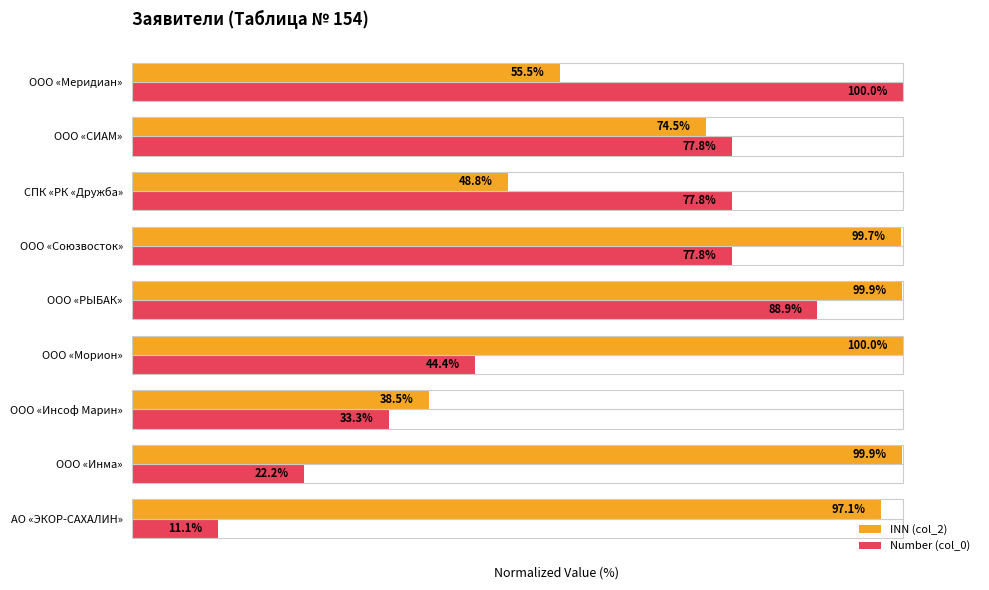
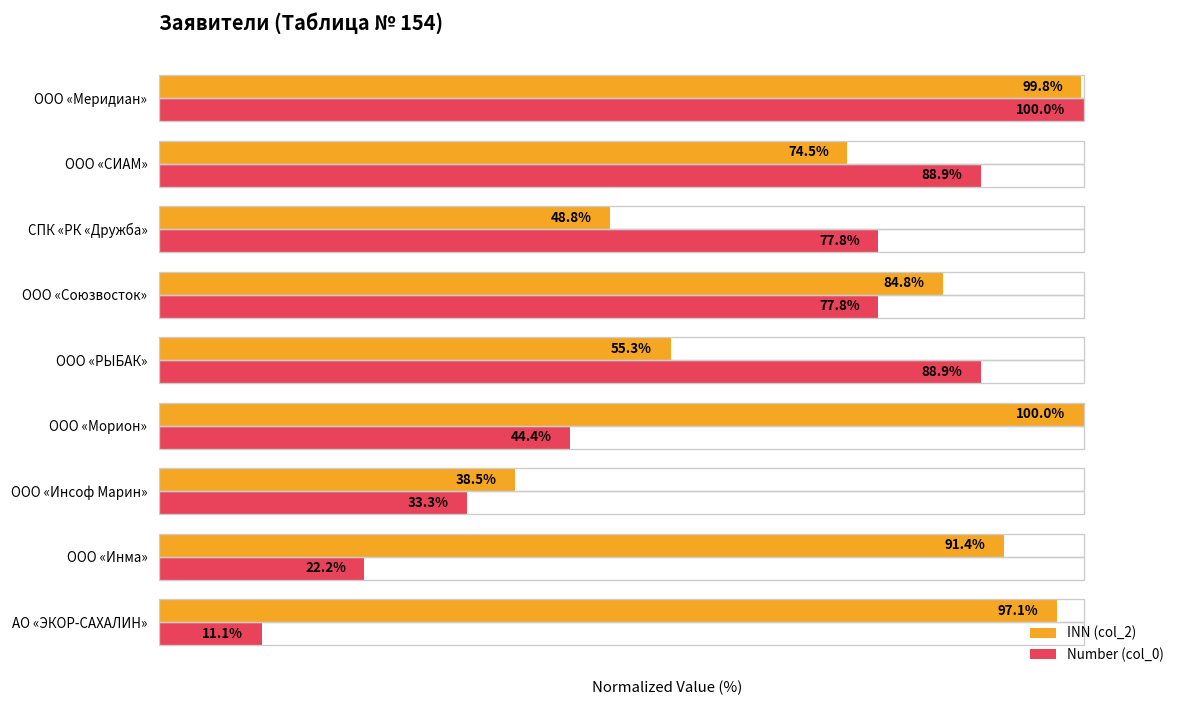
INN (col_2), ООО «Меридиан»: 55.5% -> 99.8%
Number (col_0), ООО «СИАМ»: 77.8% -> 88.9%
INN (col_2), ООО «Союзвосток»: 99.7% -> 84.8%
INN (col_2), ООО «РЫБАК»: 99.9% -> 55.3%
INN (col_2), ООО «Инма»: 99.9% -> 91.4%
